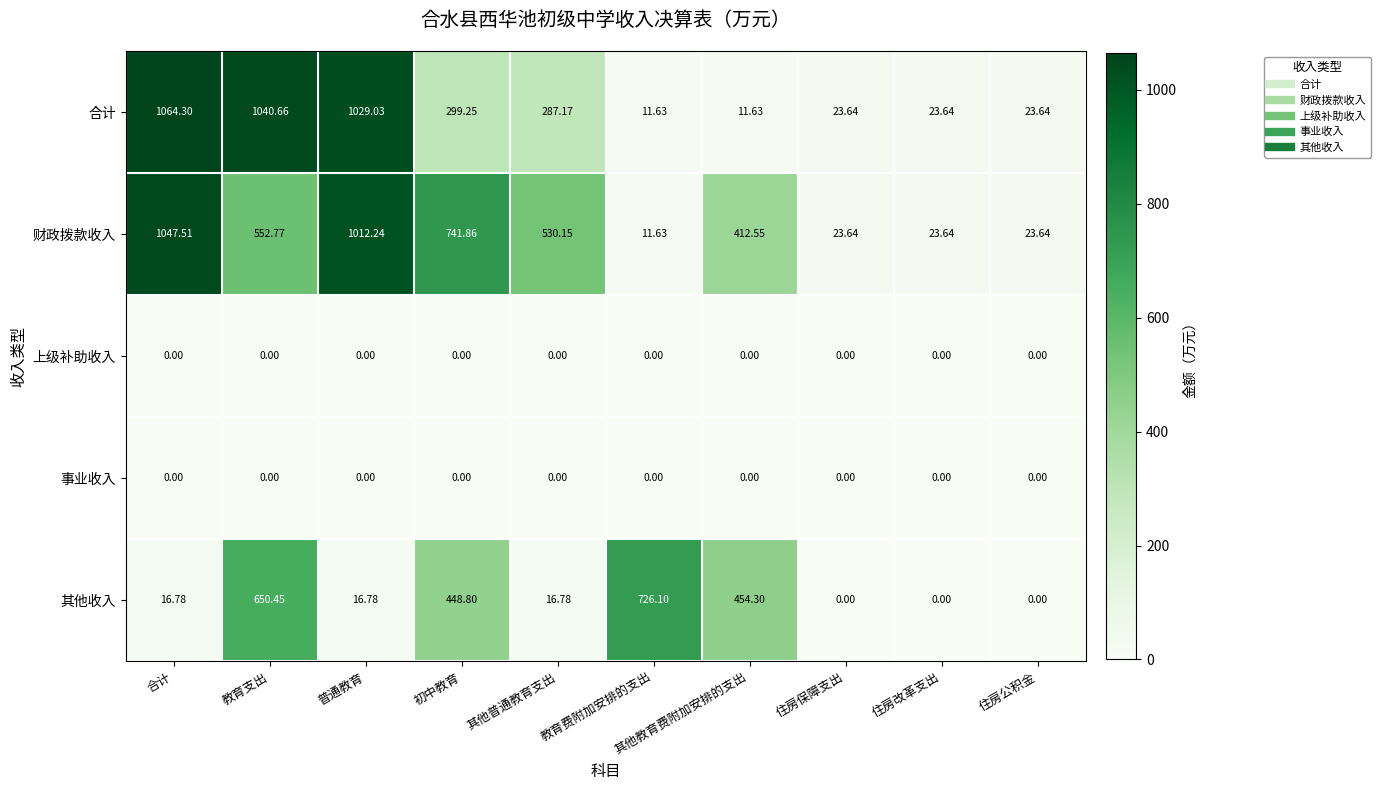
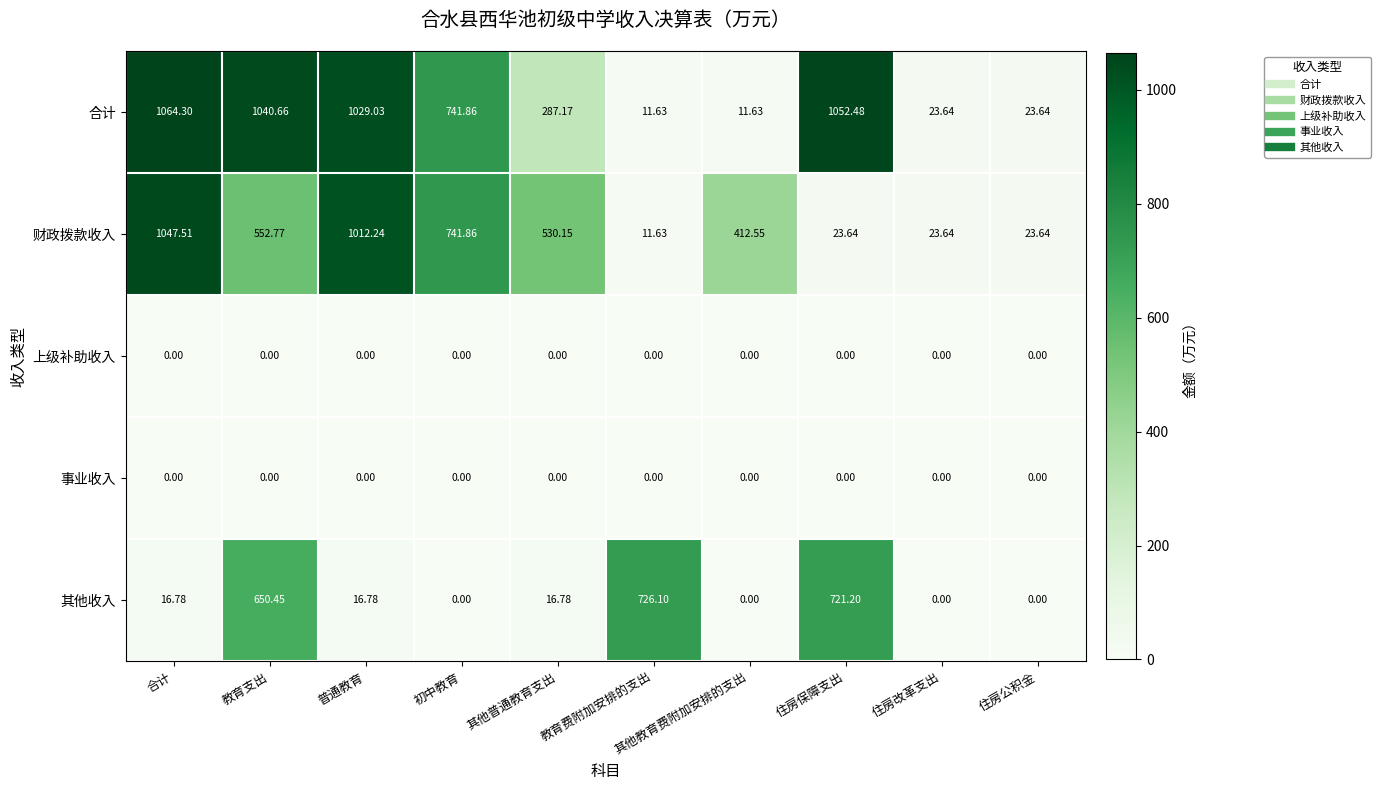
合计, 初中教育: 299.25 -> 741.86
合计, 住房保障支出: 23.64 -> 1052.48
其他收入, 初中教育: 448.80 -> 0.00
其他收入, 其他教育费附加安排的支出: 454.30 -> 0.00
其他收入, 住房保障支出: 0.00 -> 721.20
